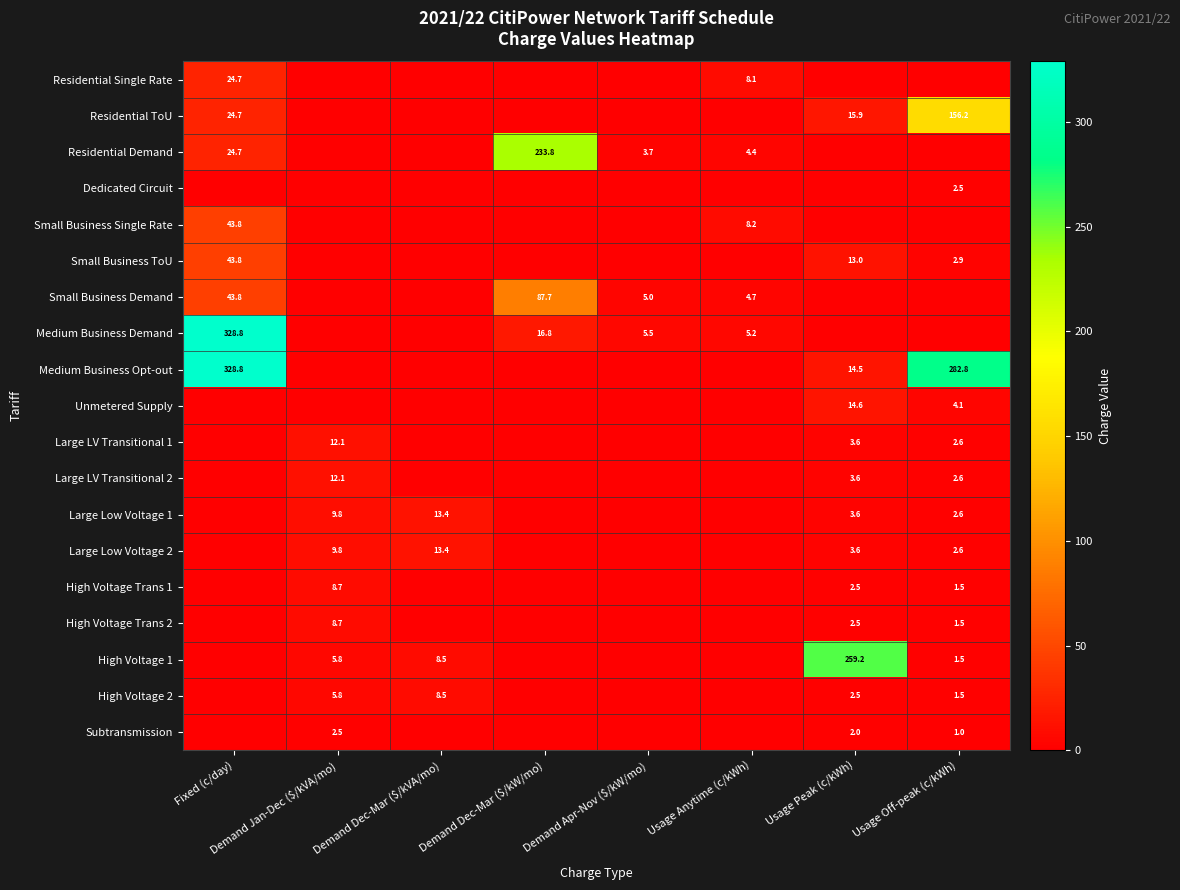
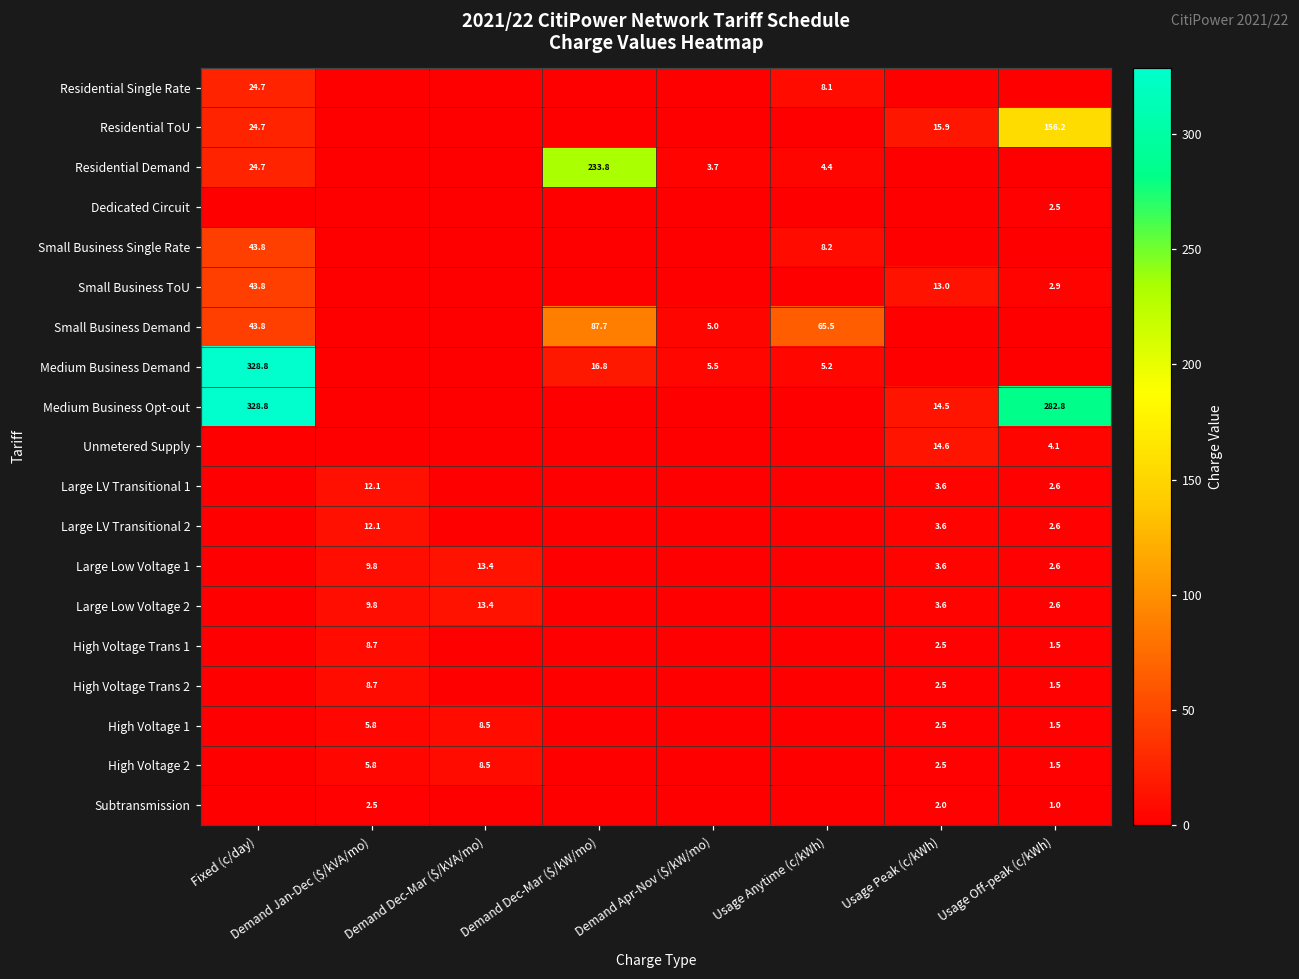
Small Business Demand, Usage Anytime (c/kWh): 4.7 -> 65.5
High Voltage 1, Usage Peak (c/kWh): 259.2 -> 2.5
